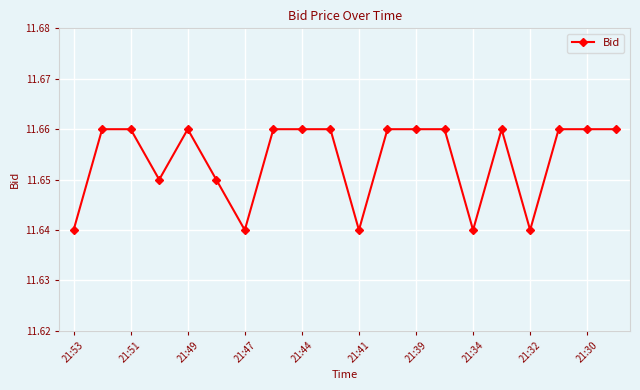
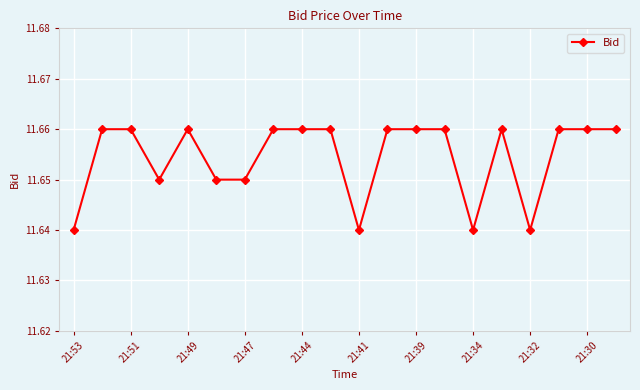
21:47: 11.64 -> 11.65
